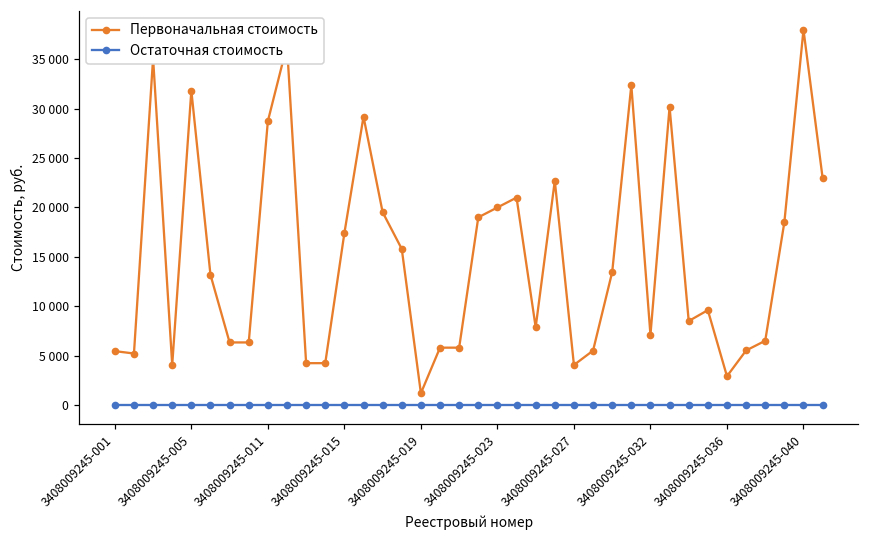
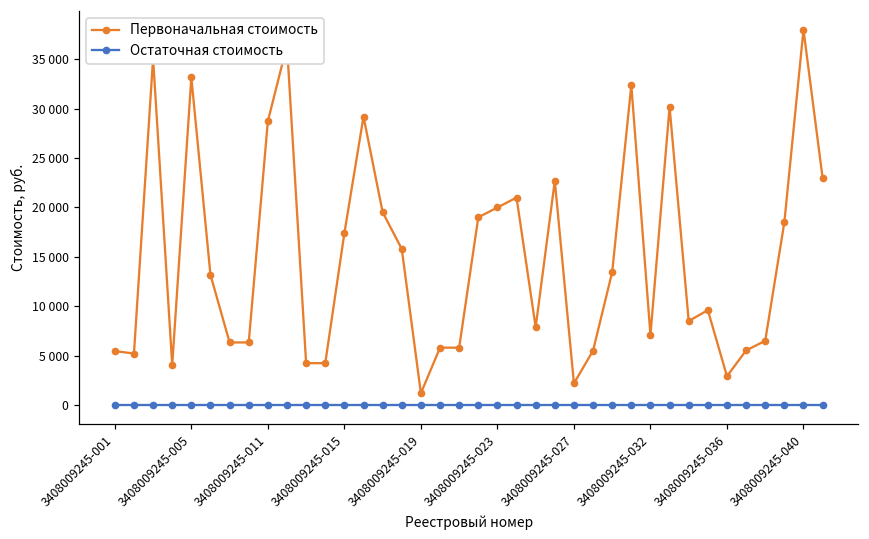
Первоначальная стоимость, 3408009245-005: 32000 -> 33000
Первоначальная стоимость, 3408009245-027: 4000 -> 2000
